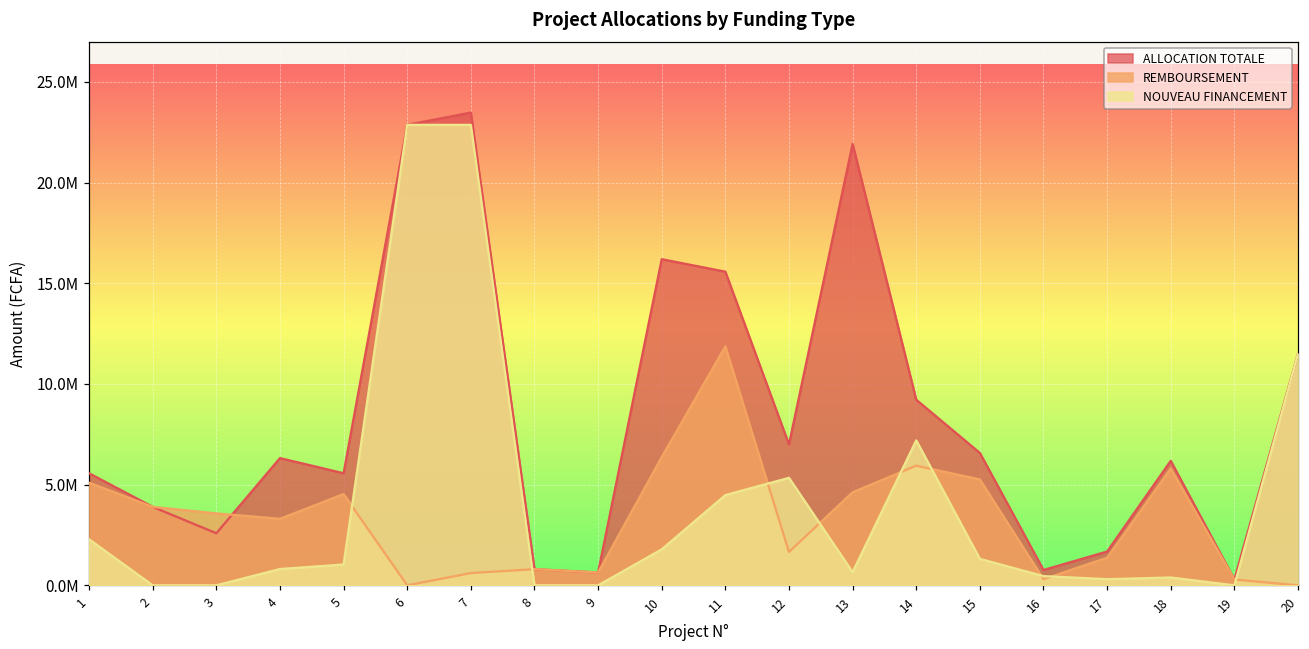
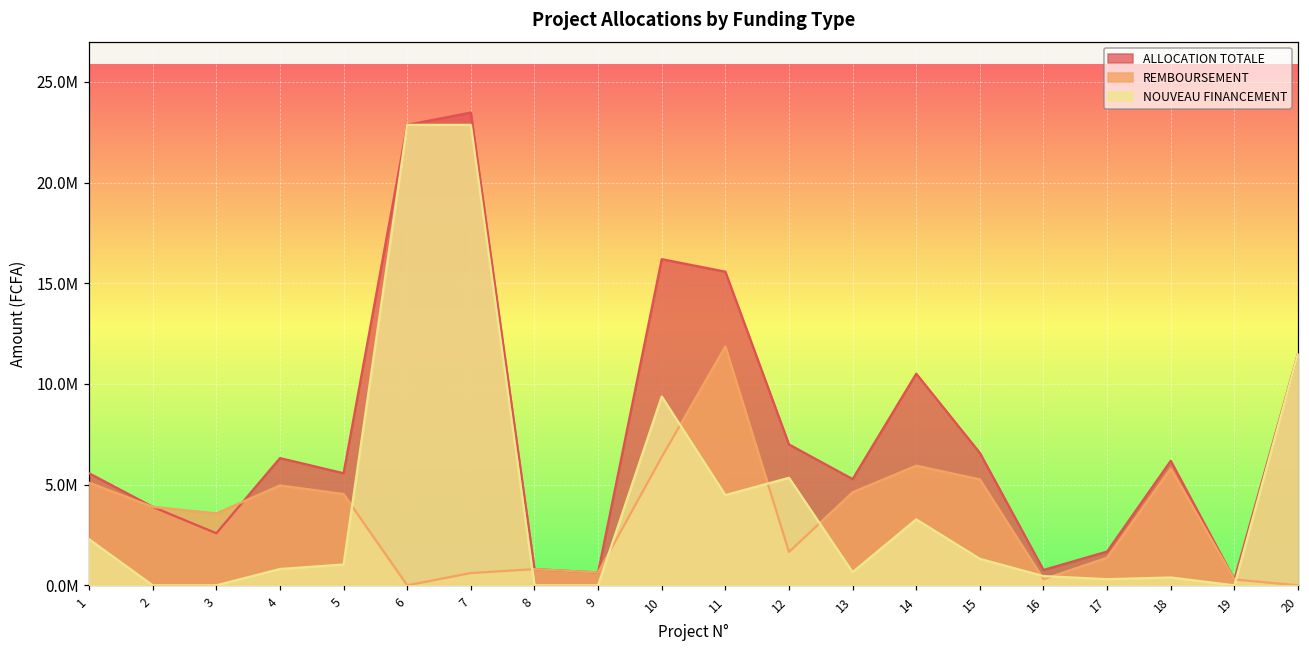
REMBOURSEMENT, 4: 3300000 -> 5000000
NOUVEAU FINANCEMENT, 10: 1800000 -> 9400000
ALLOCATION TOTALE, 13: 21900000 -> 5300000
ALLOCATION TOTALE, 14: 9200000 -> 10500000
NOUVEAU FINANCEMENT, 14: 7200000 -> 3300000
